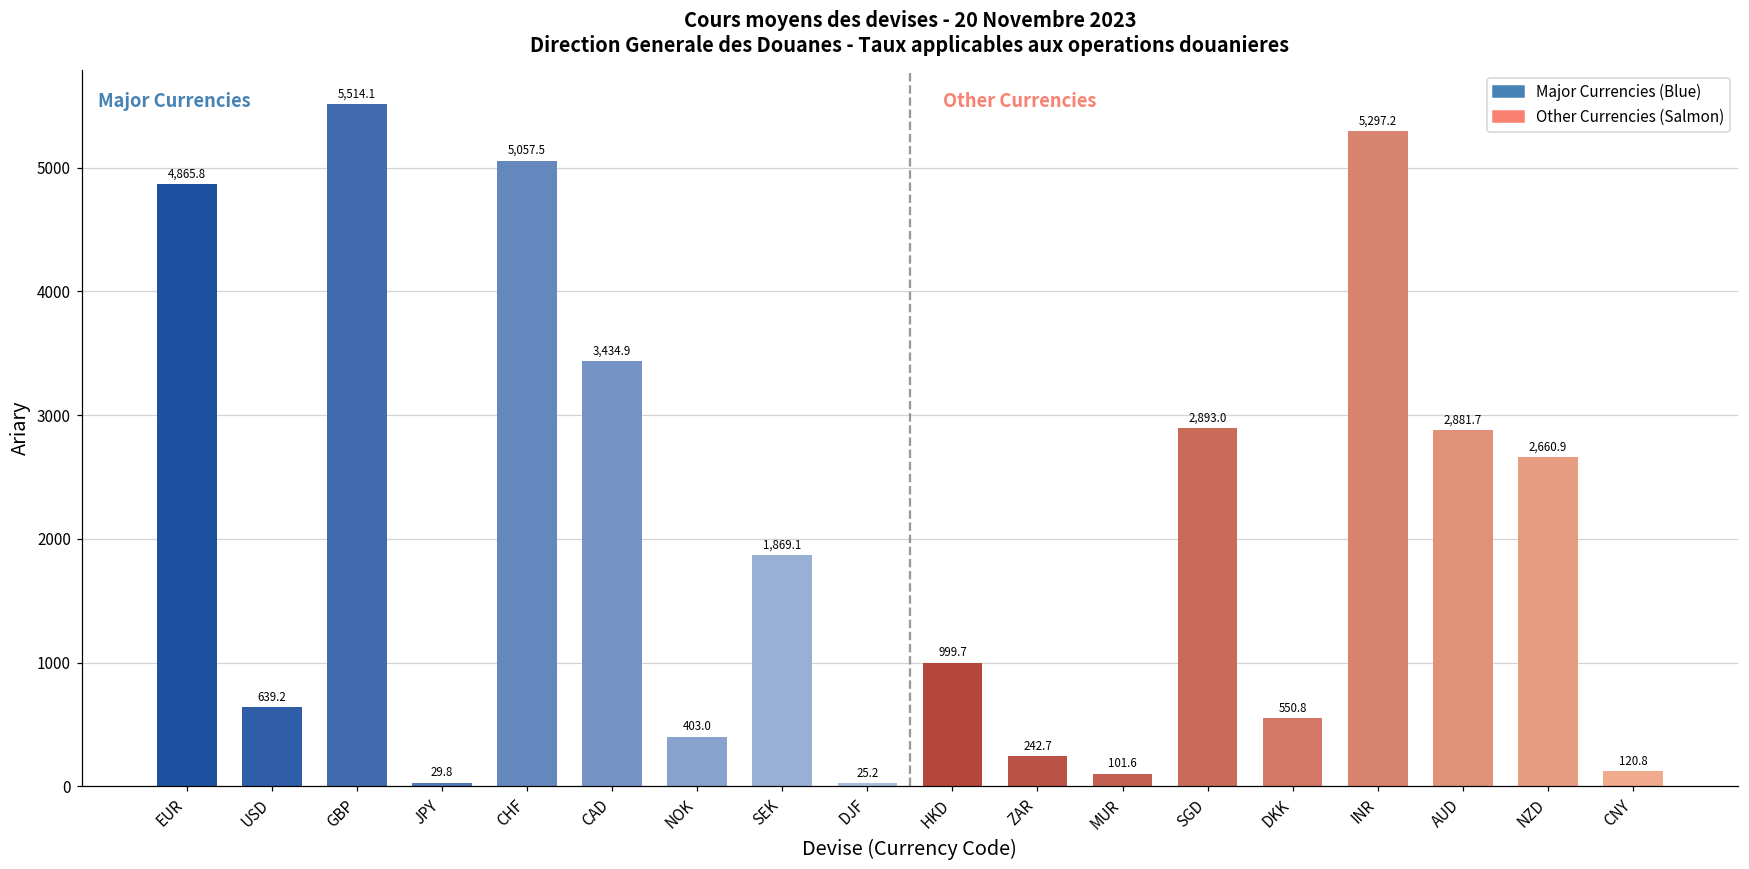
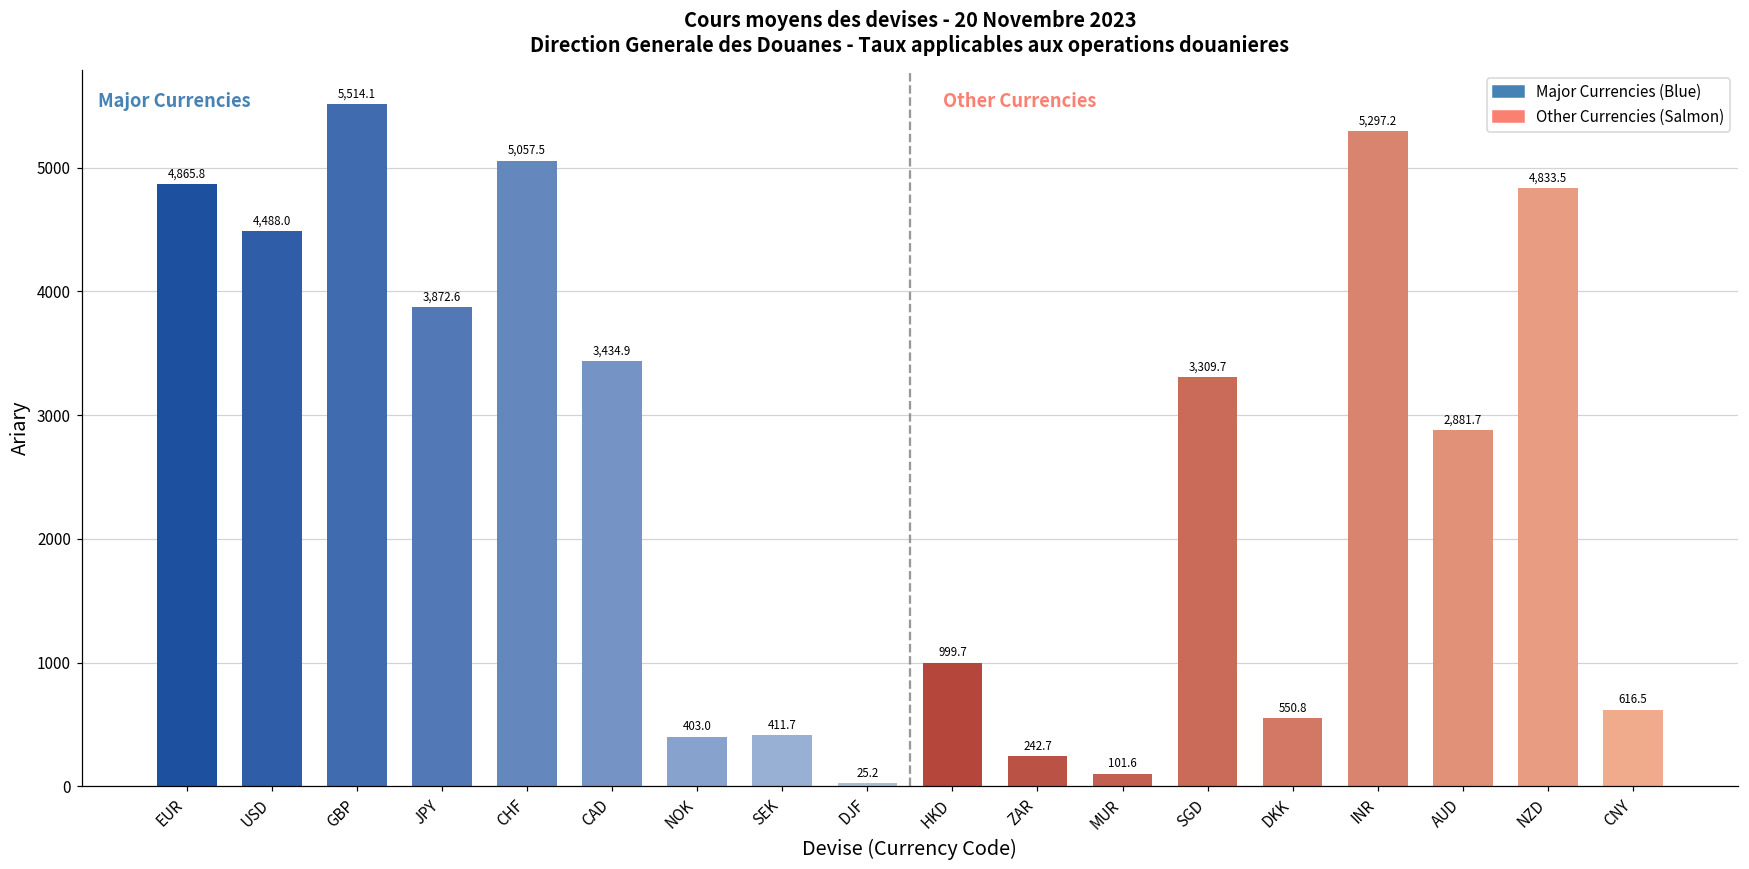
USD: 639.2 -> 4,488.0
JPY: 29.8 -> 3,872.6
SEK: 1,869.1 -> 411.7
SGD: 2,893.0 -> 3,309.7
NZD: 2,660.9 -> 4,833.5
CNY: 120.8 -> 616.5
